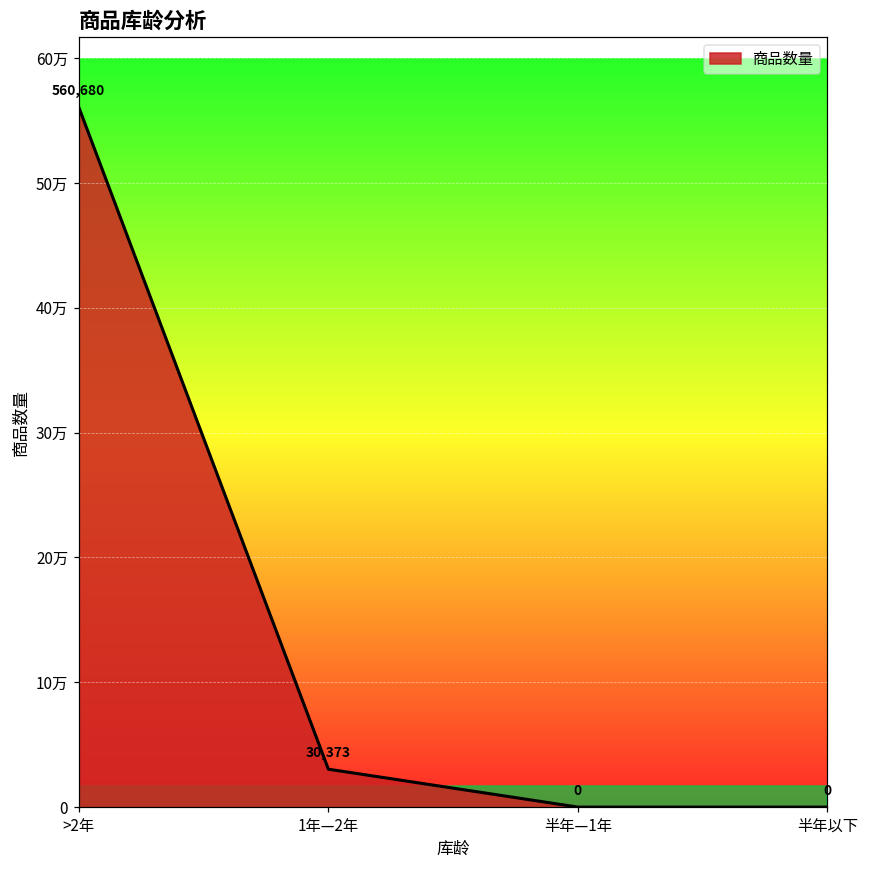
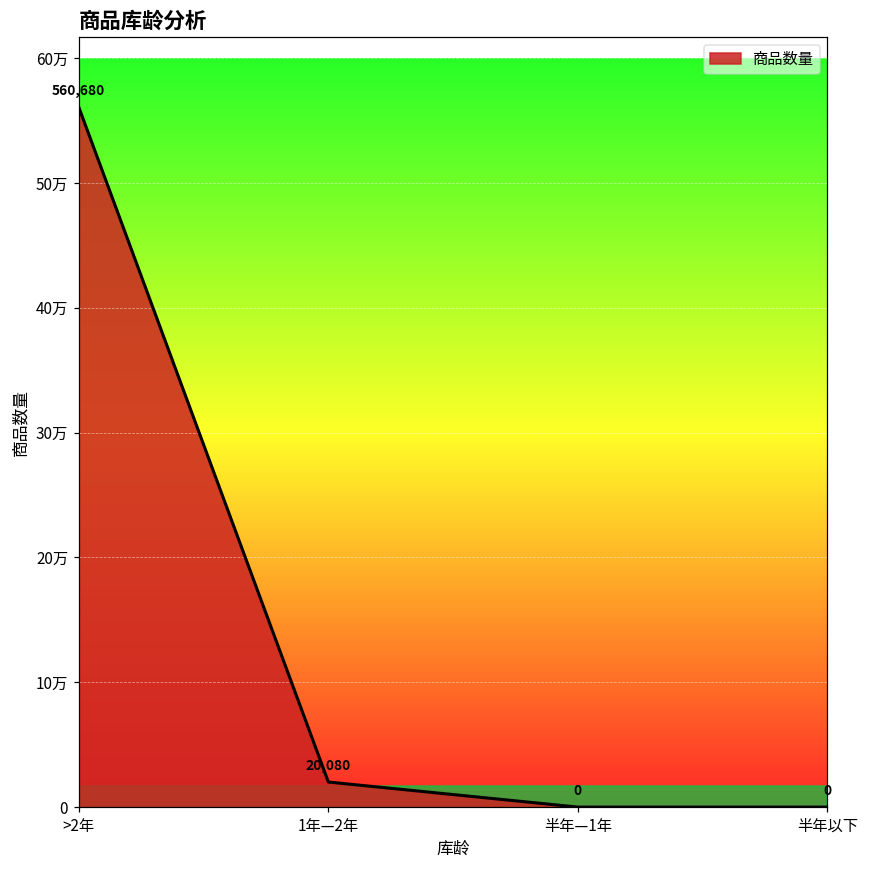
1年—2年: 30,373 -> 20,080
